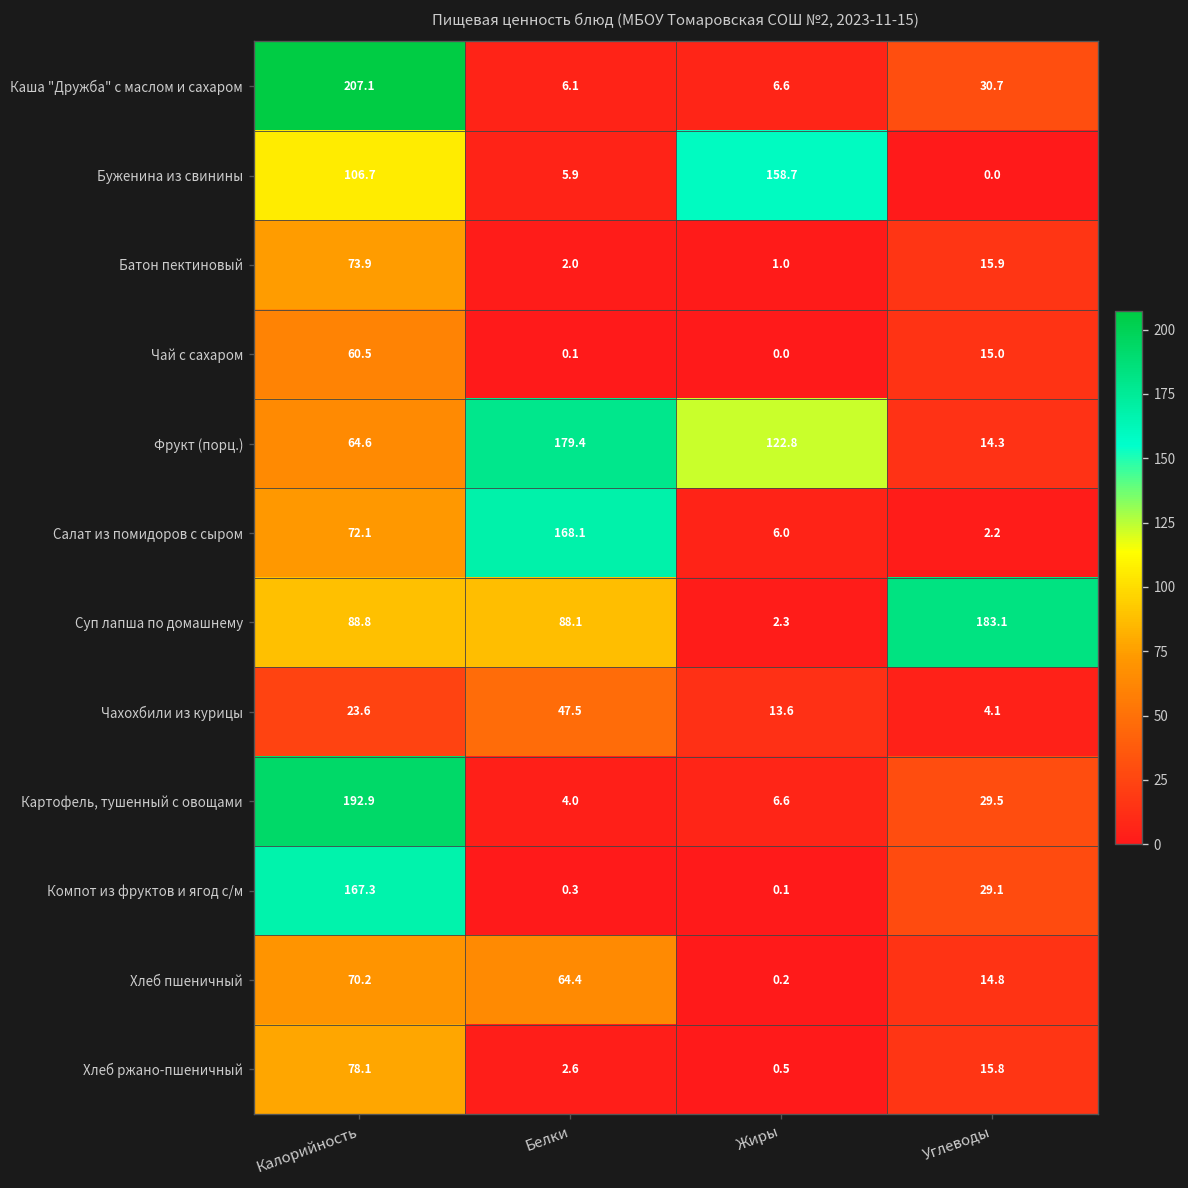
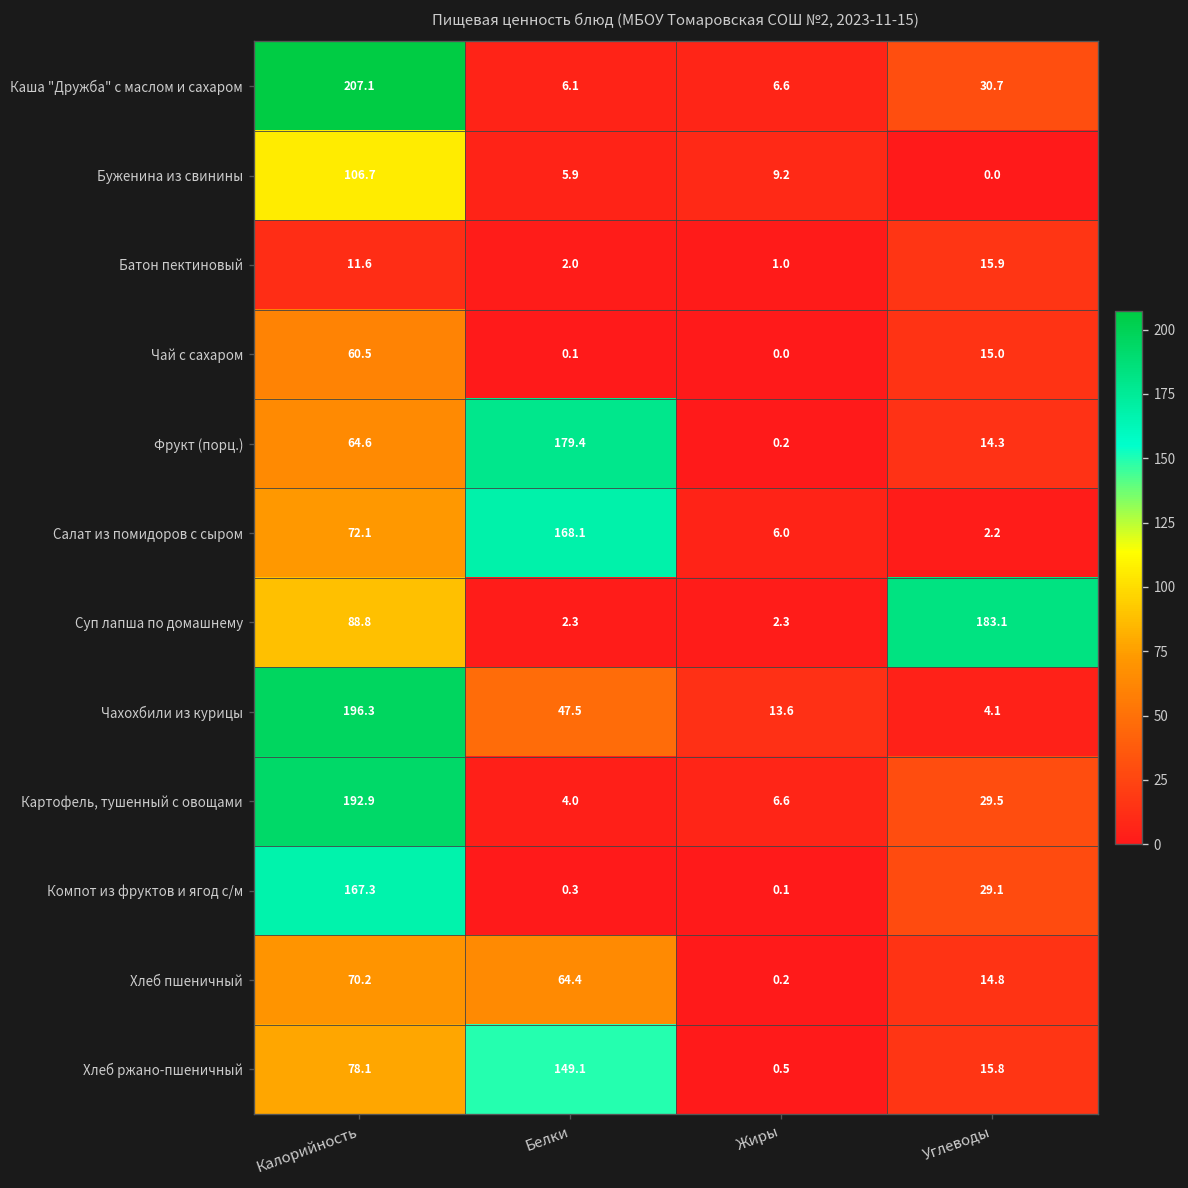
Буженина из свинины, Жиры: 158.7 -> 9.2
Батон пектиновый, Калорийность: 73.9 -> 11.6
Фрукт (порц.), Жиры: 122.8 -> 0.2
Суп лапша по домашнему, Белки: 88.1 -> 2.3
Чахохбили из курицы, Калорийность: 23.6 -> 196.3
Хлеб ржано-пшеничный, Белки: 2.6 -> 149.1
